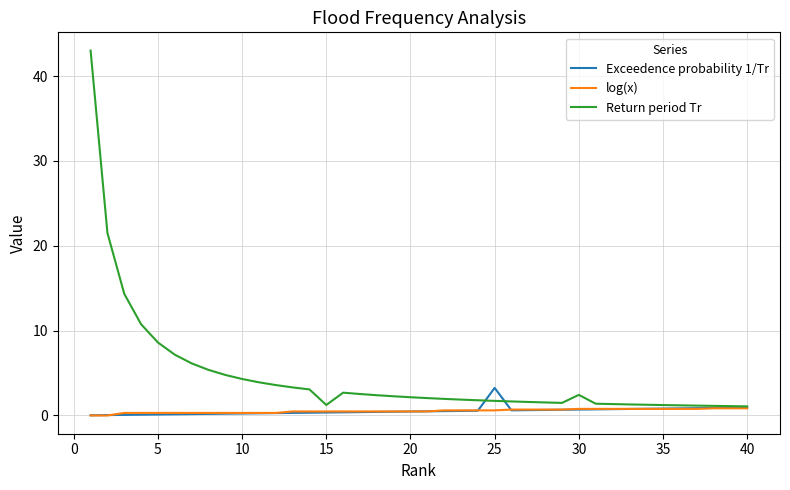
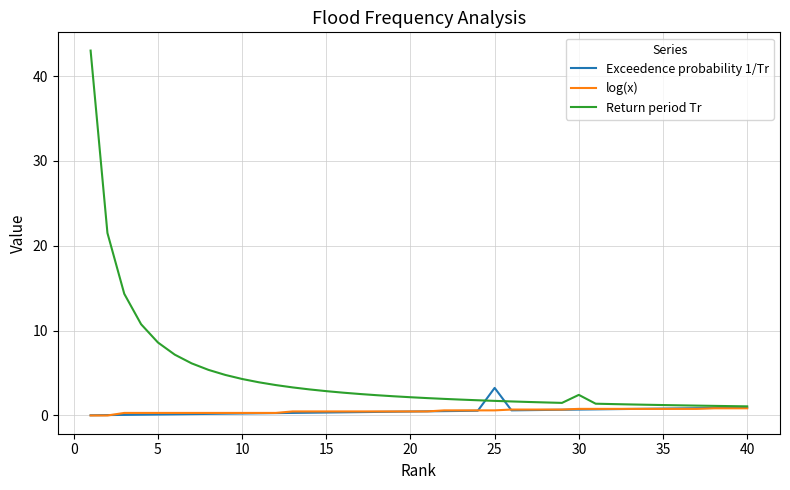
Return period Tr, 15: 1 -> 3
